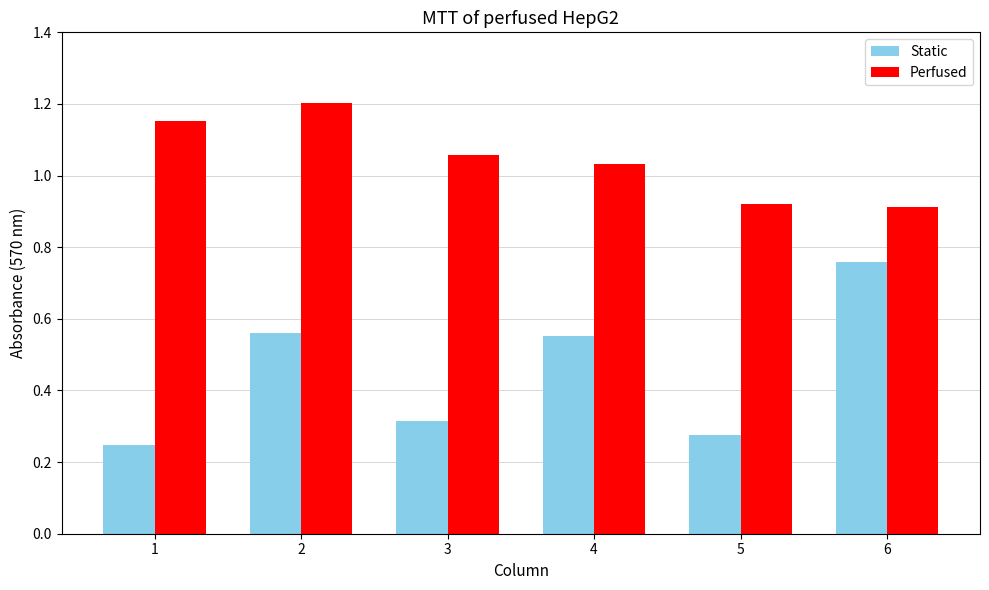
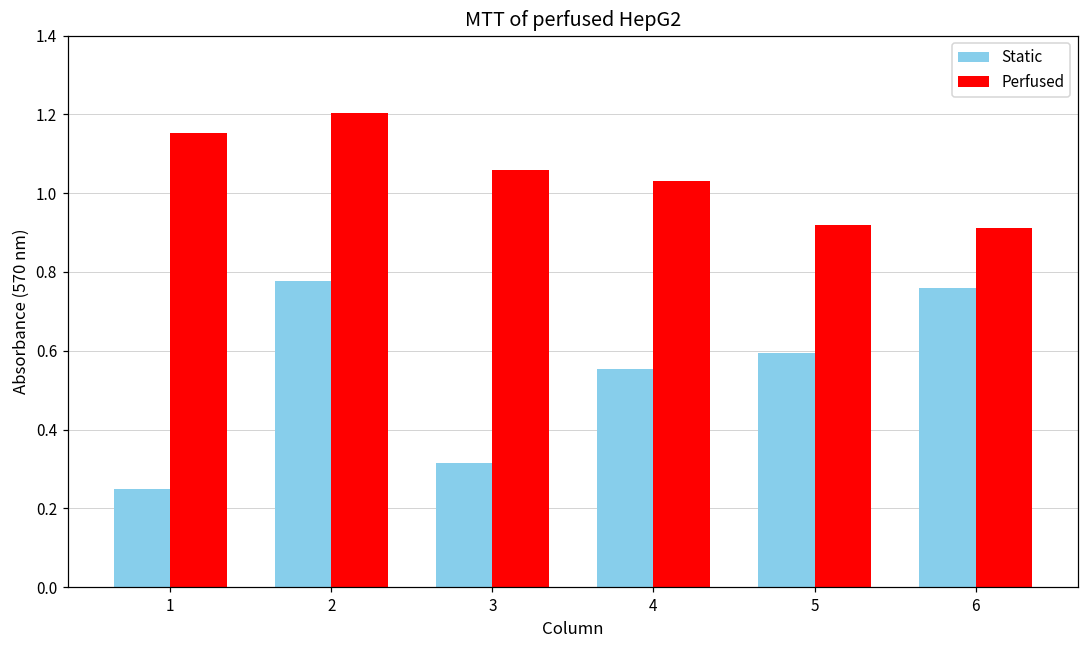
Static, 2: 0.56 -> 0.78
Static, 5: 0.28 -> 0.59
